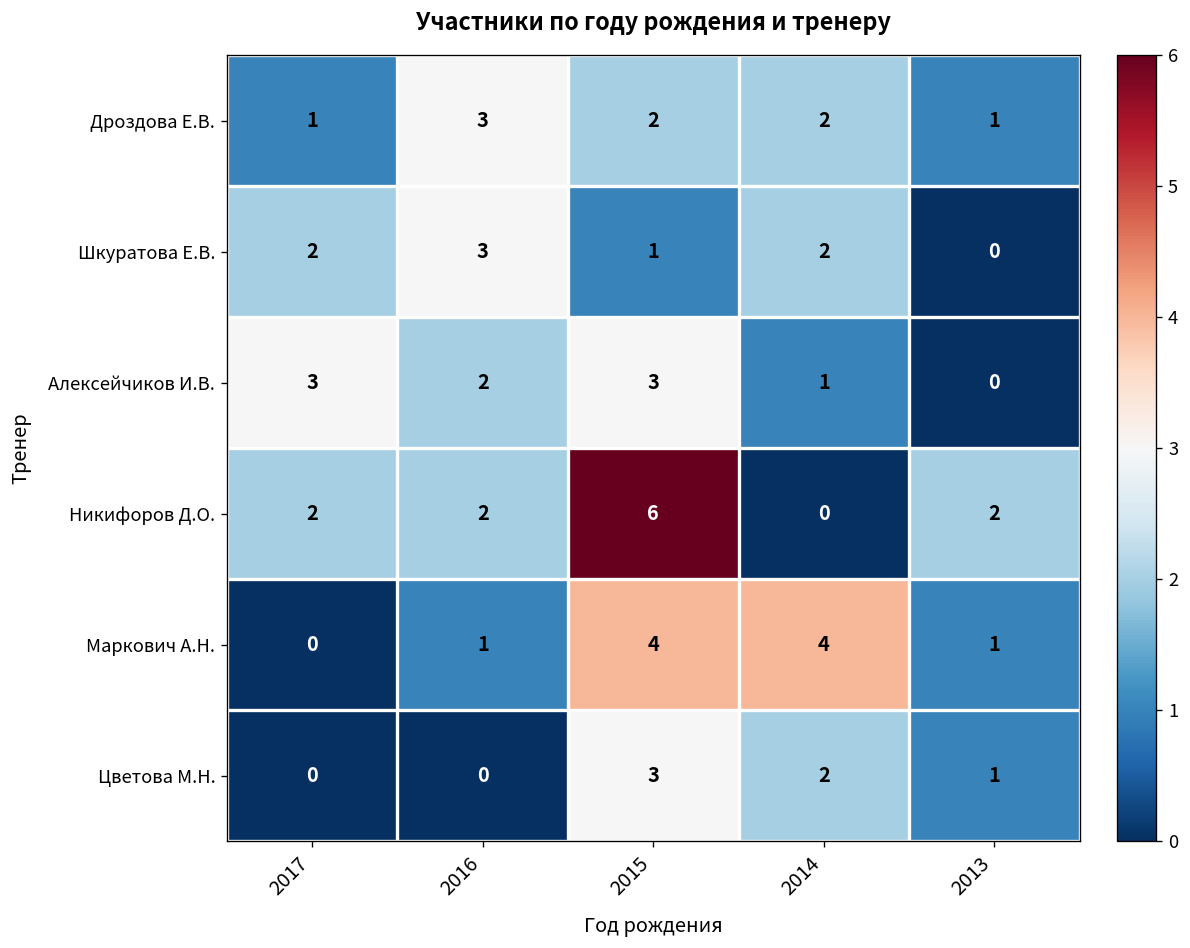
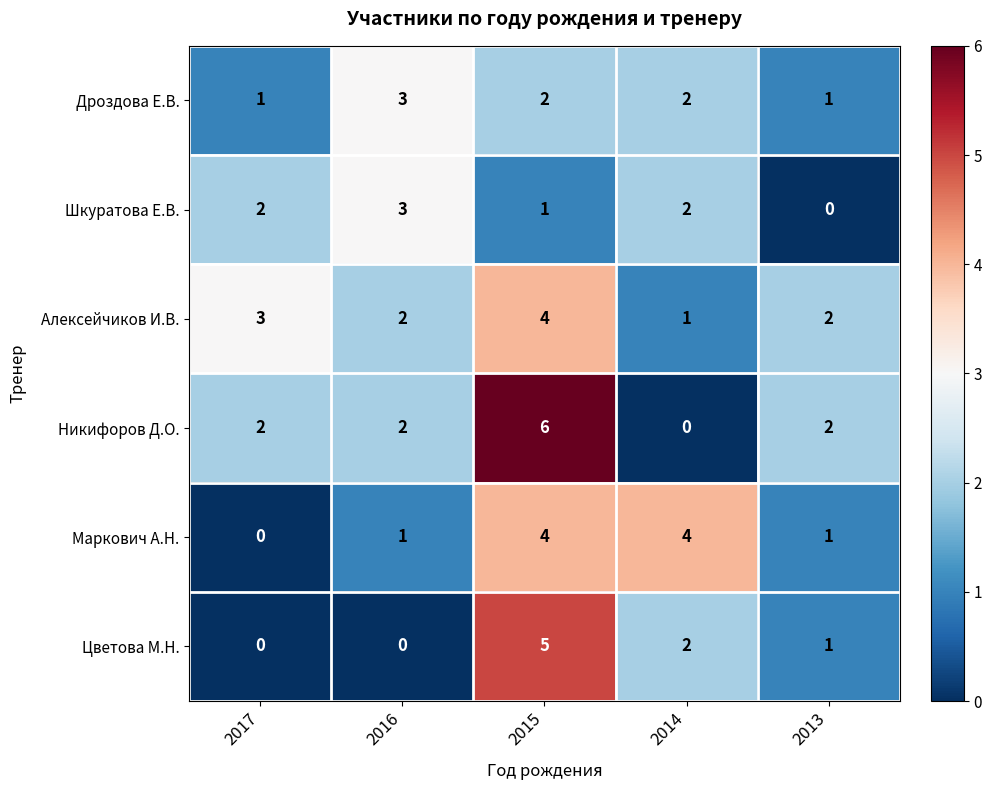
Алексейчиков И.В., 2015: 3 -> 4
Алексейчиков И.В., 2013: 0 -> 2
Цветова М.Н., 2015: 3 -> 5
